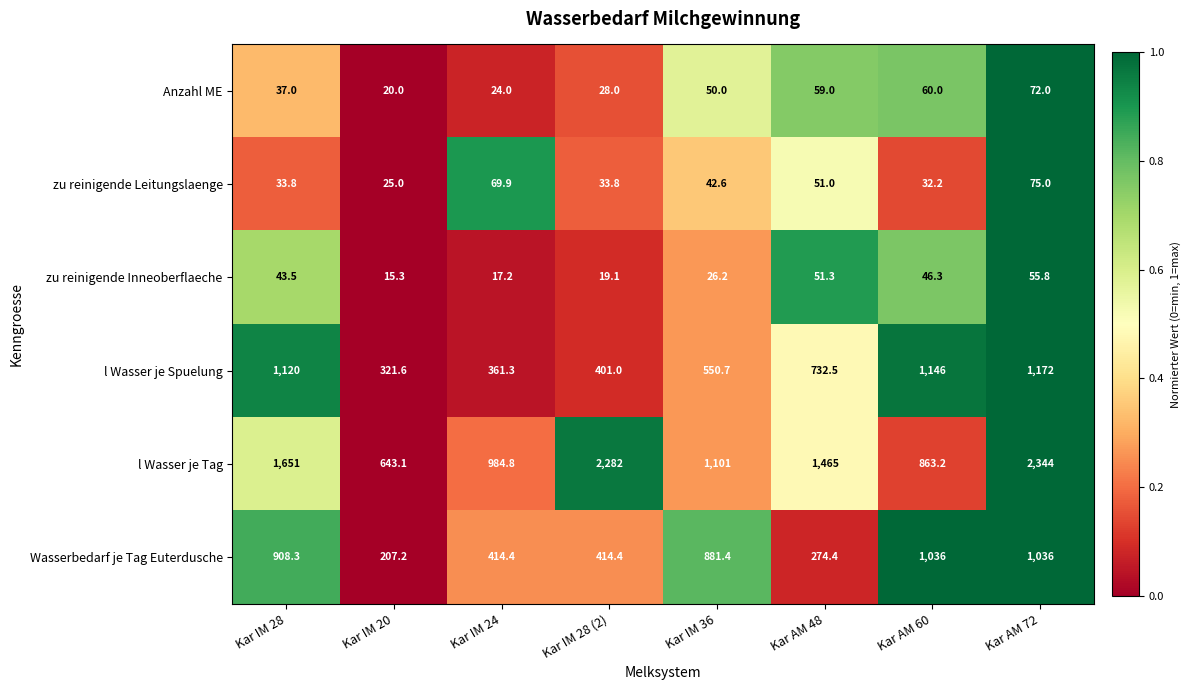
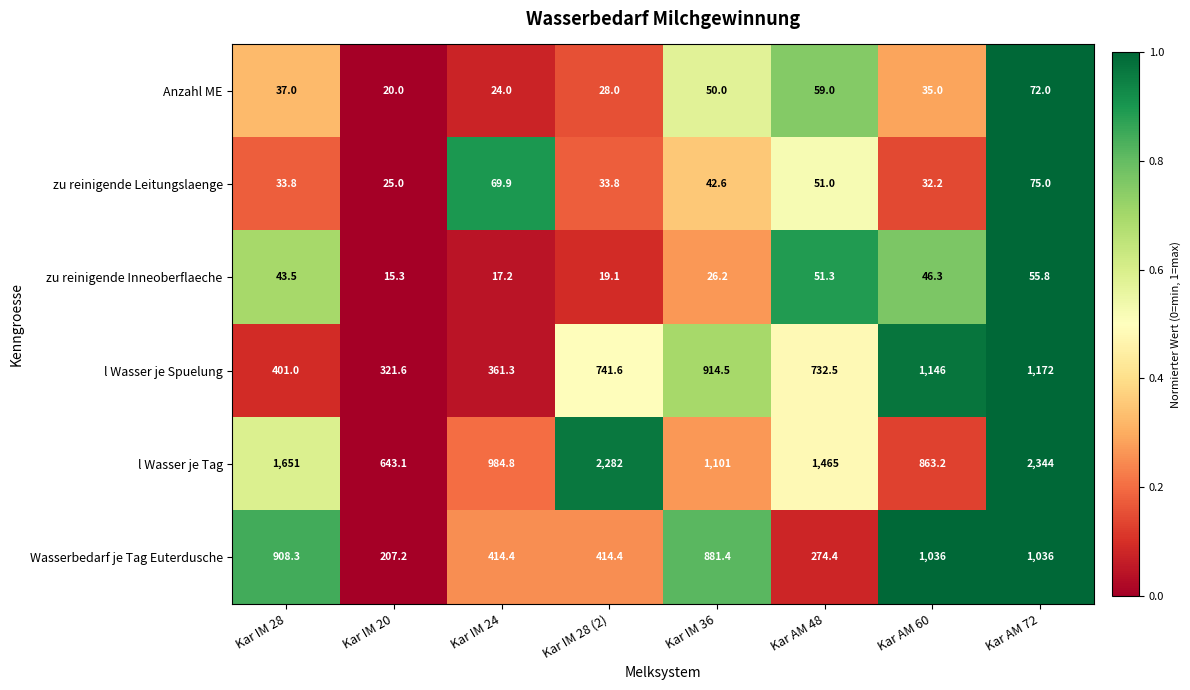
Anzahl ME, Kar AM 60: 60.0 -> 35.0
l Wasser je Spuelung, Kar IM 28: 1,120 -> 401.0
l Wasser je Spuelung, Kar IM 28 (2): 401.0 -> 741.6
l Wasser je Spuelung, Kar IM 36: 550.7 -> 914.5
